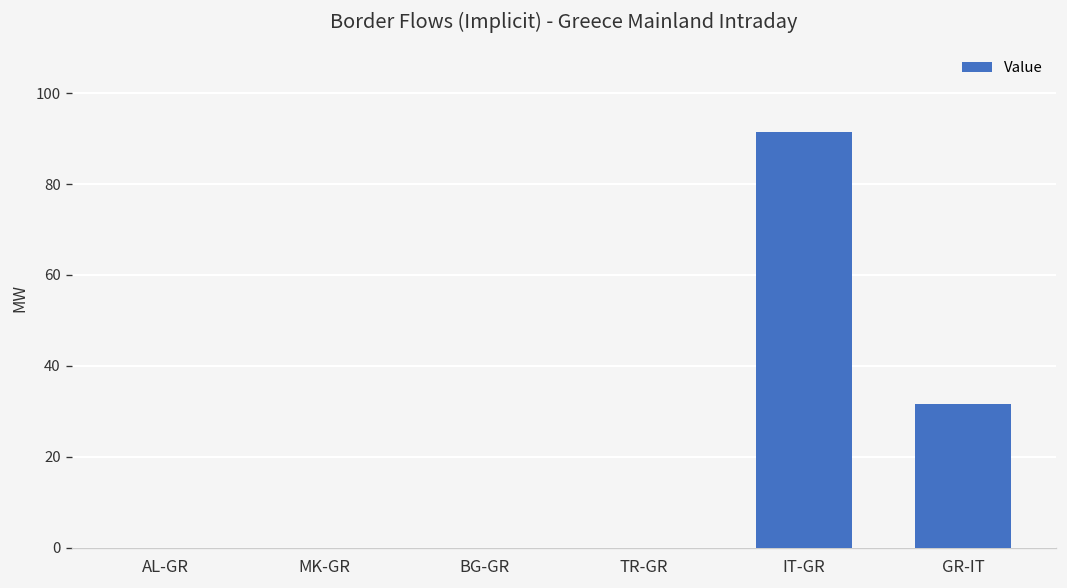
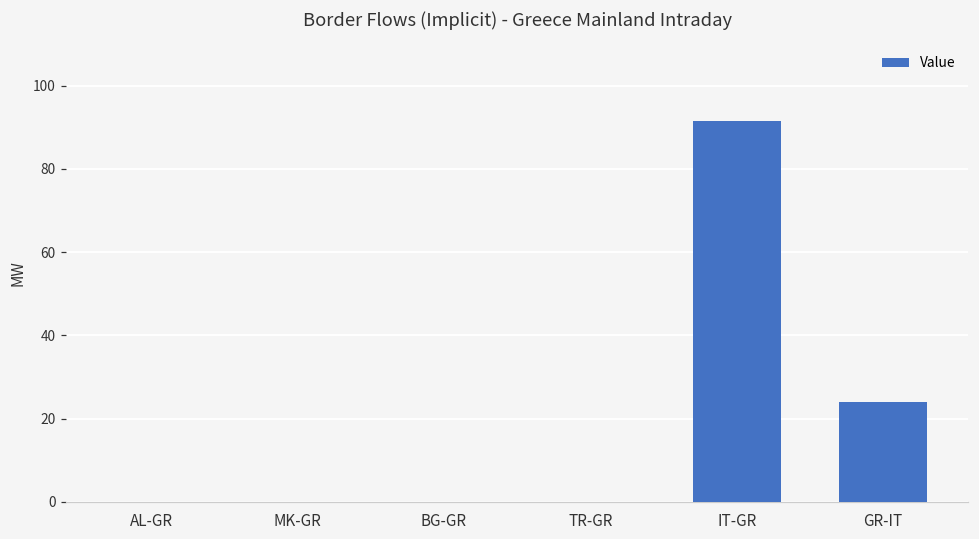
GR-IT: 32 -> 24
